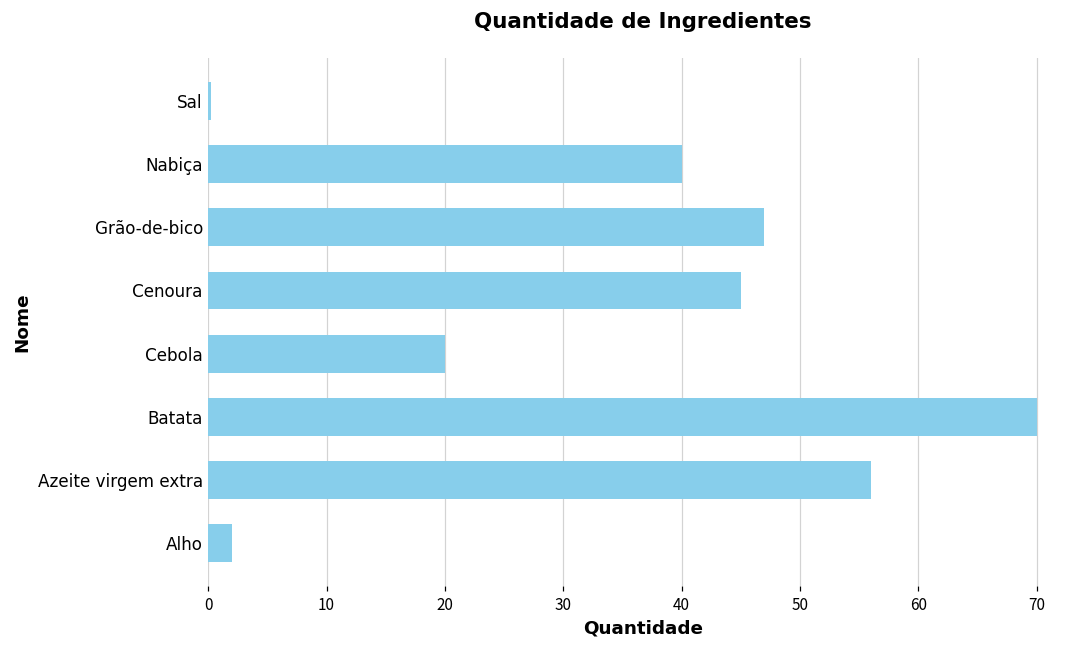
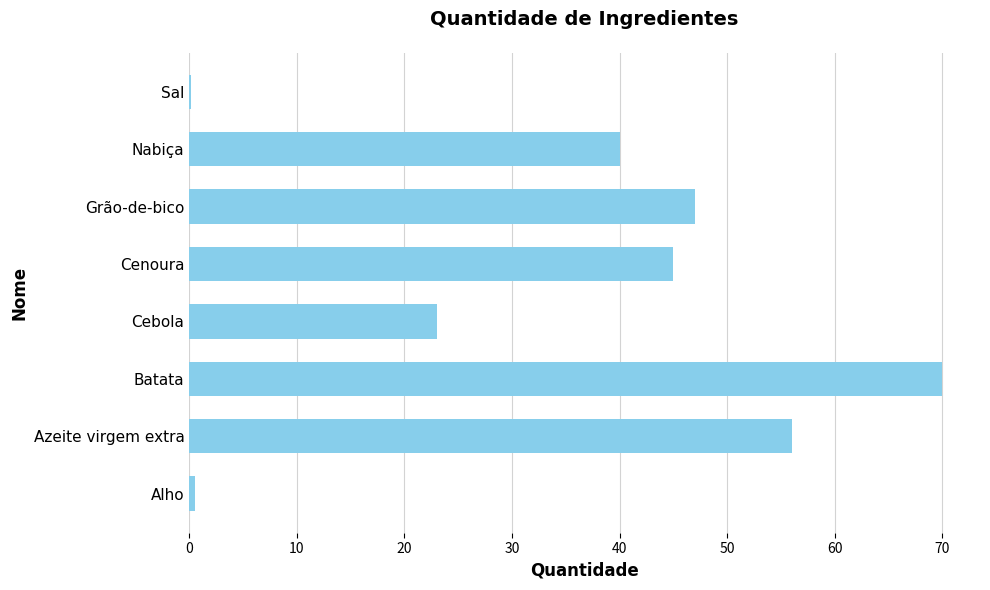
Cebola: 20 -> 23
Alho: 2.0 -> 0.5
